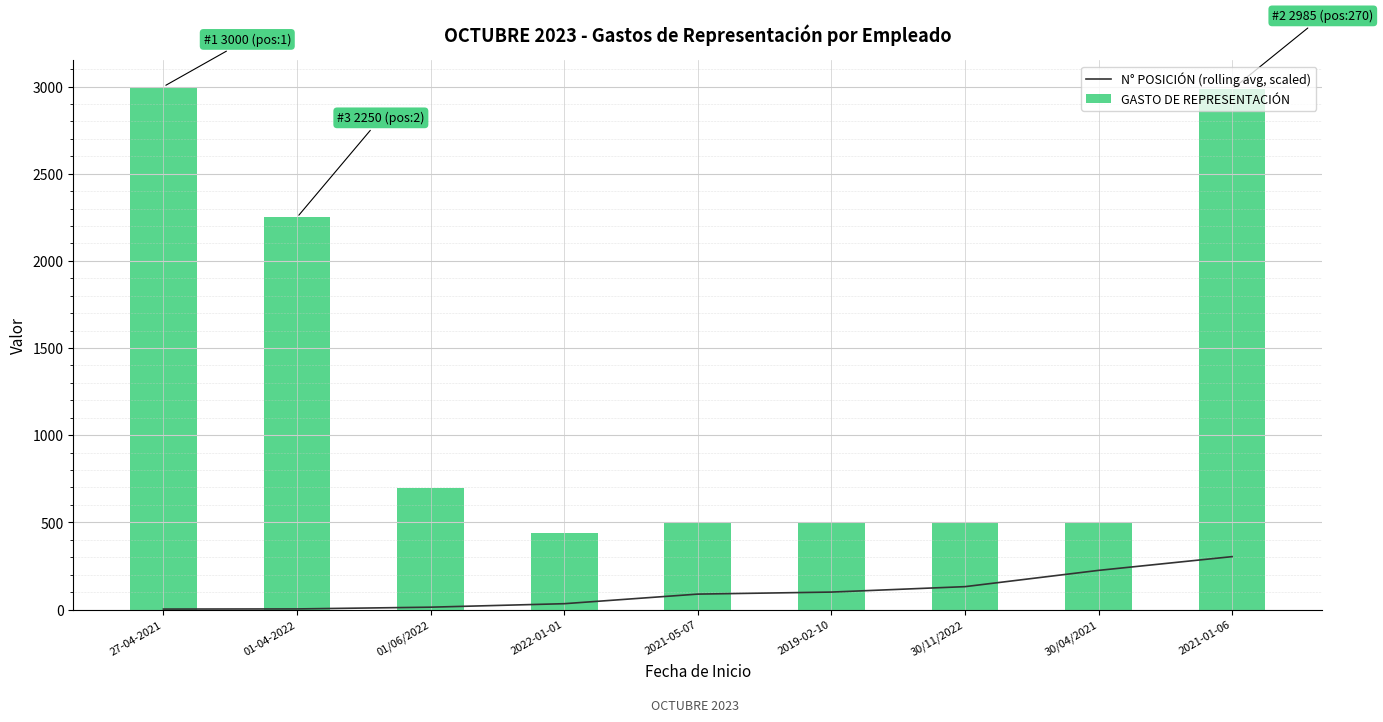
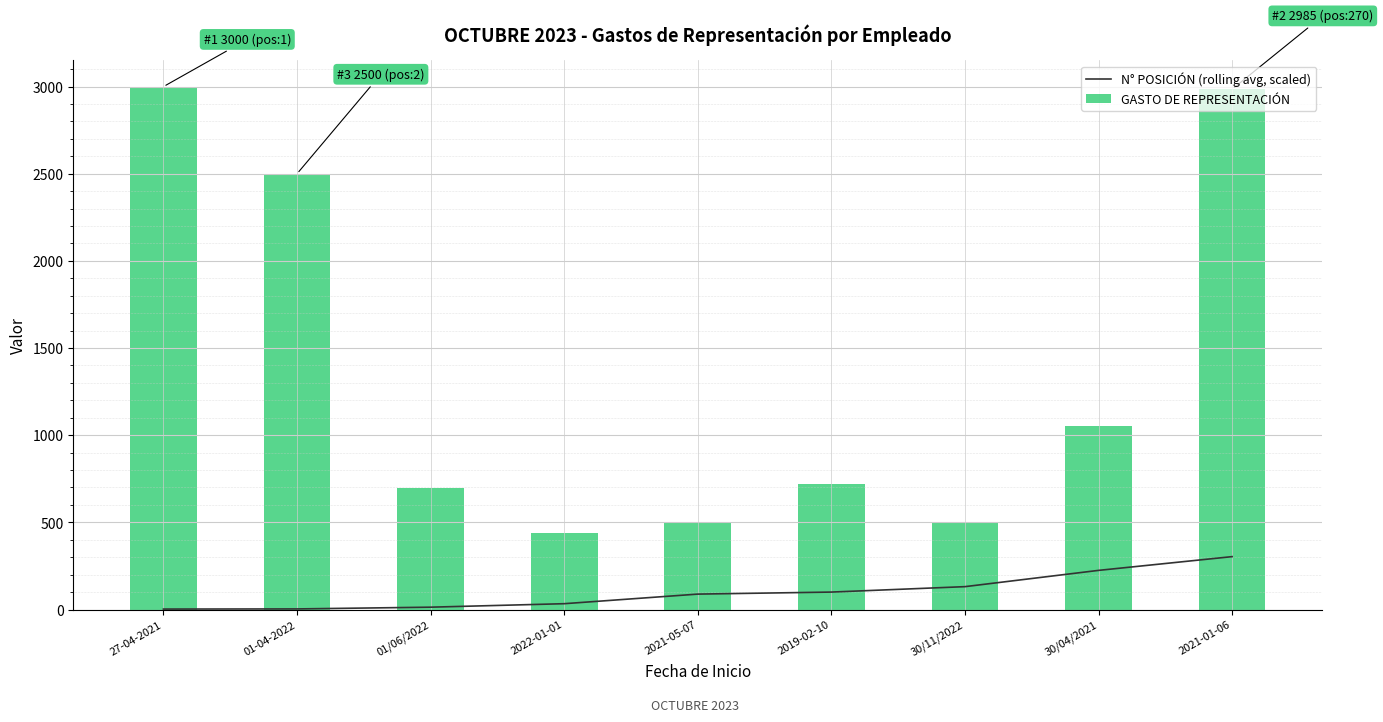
GASTO DE REPRESENTACIÓN, 01-04-2022: 2250 -> 2500
GASTO DE REPRESENTACIÓN, 2019-02-10: 500 -> 720
GASTO DE REPRESENTACIÓN, 30/04/2021: 500 -> 1050
